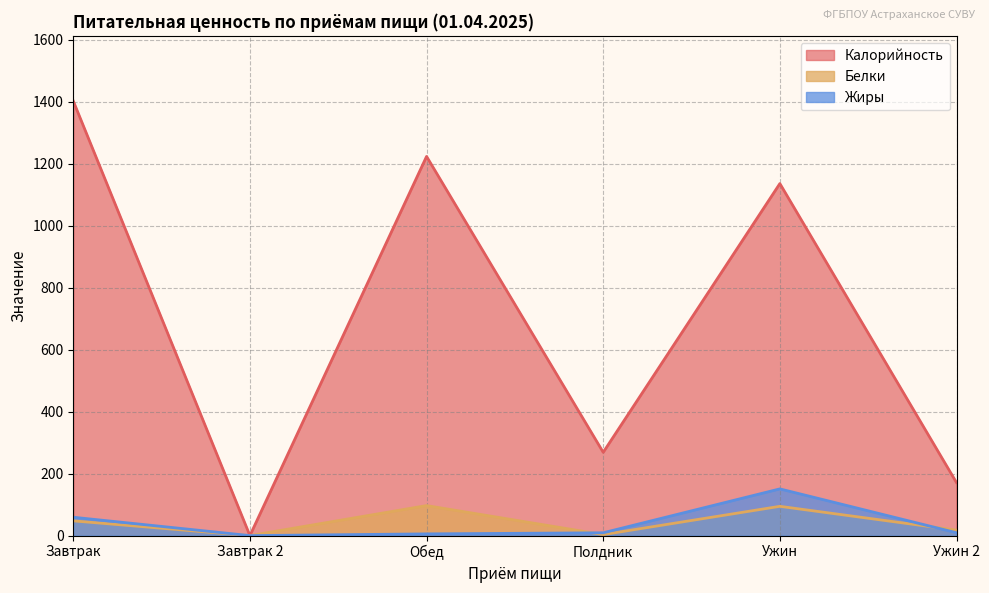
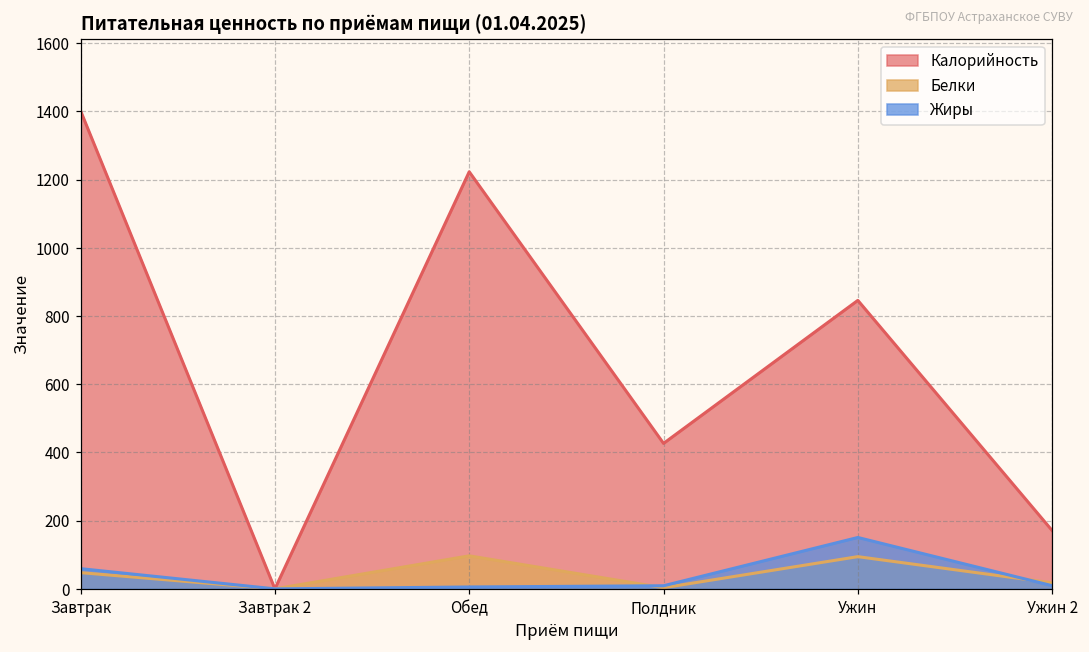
Калорийность, Полдник: 270 -> 430
Калорийность, Ужин: 1140 -> 850
